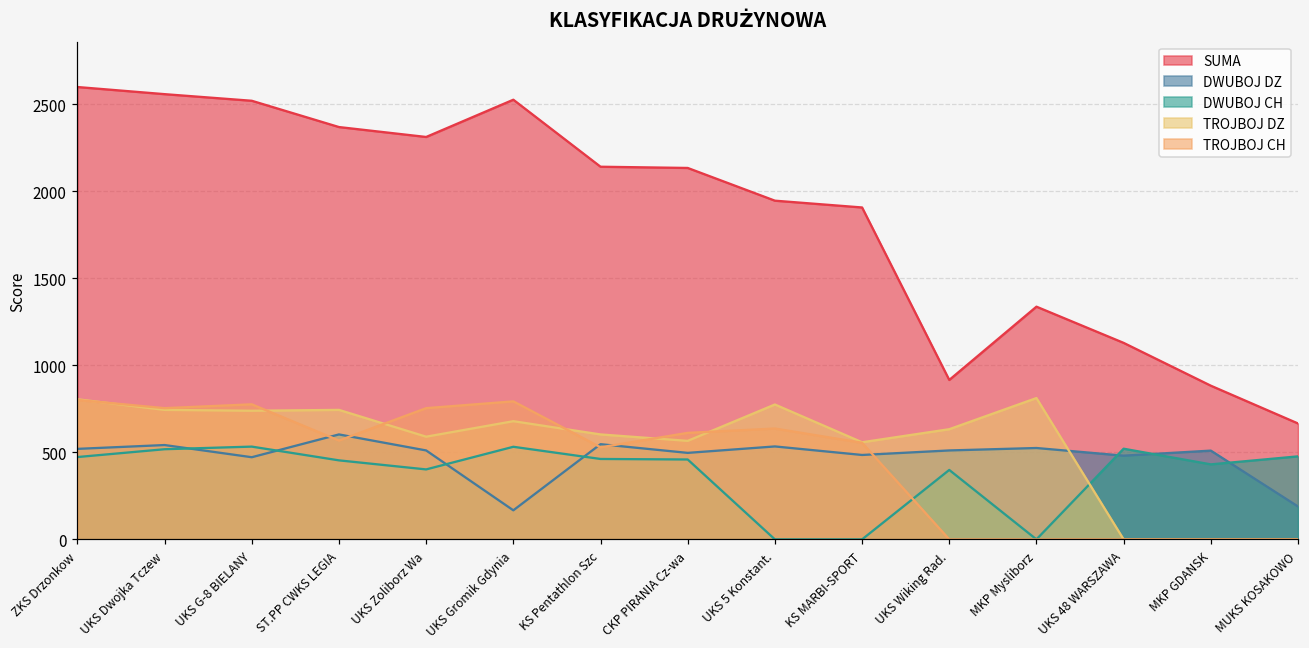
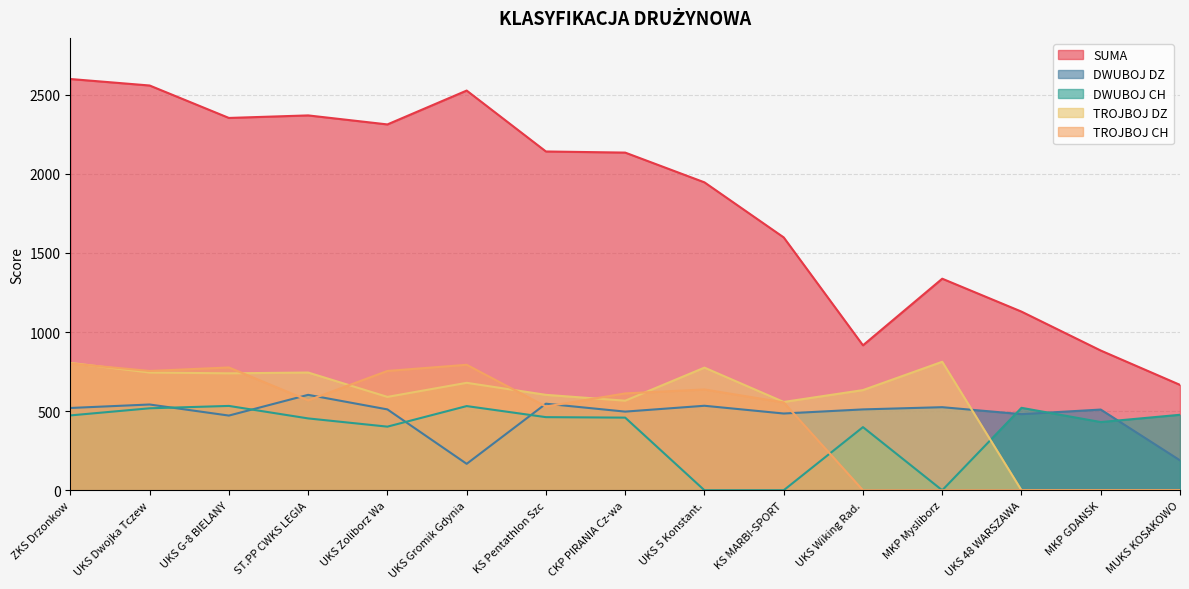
SUMA, UKS G-8 BIELANY: 2520 -> 2350
SUMA, KS MARBI-SPORT: 1910 -> 1600
